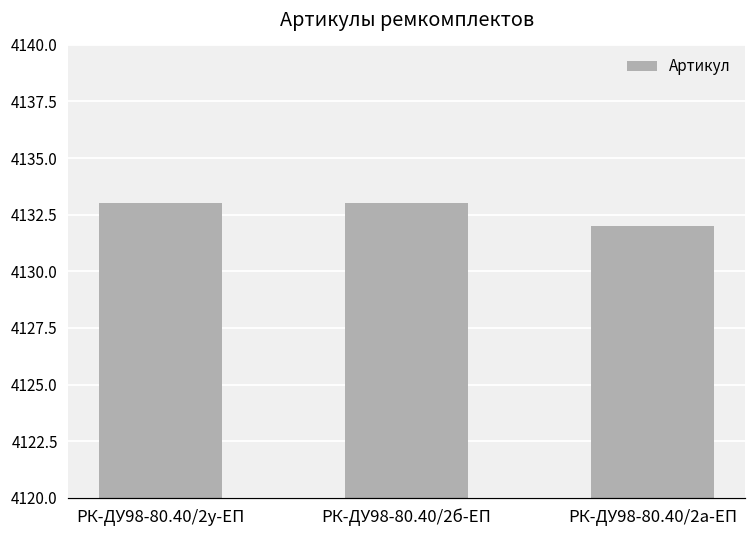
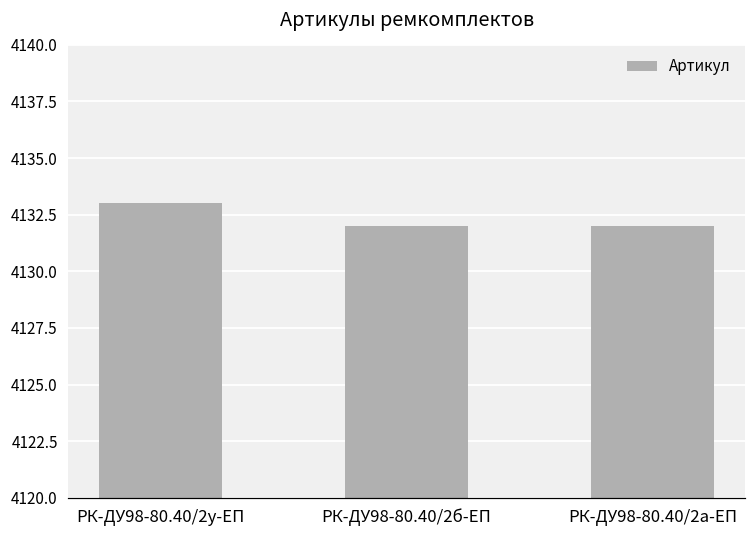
РК-ДУ98-80.40/2б-ЕП: 4133 -> 4132
